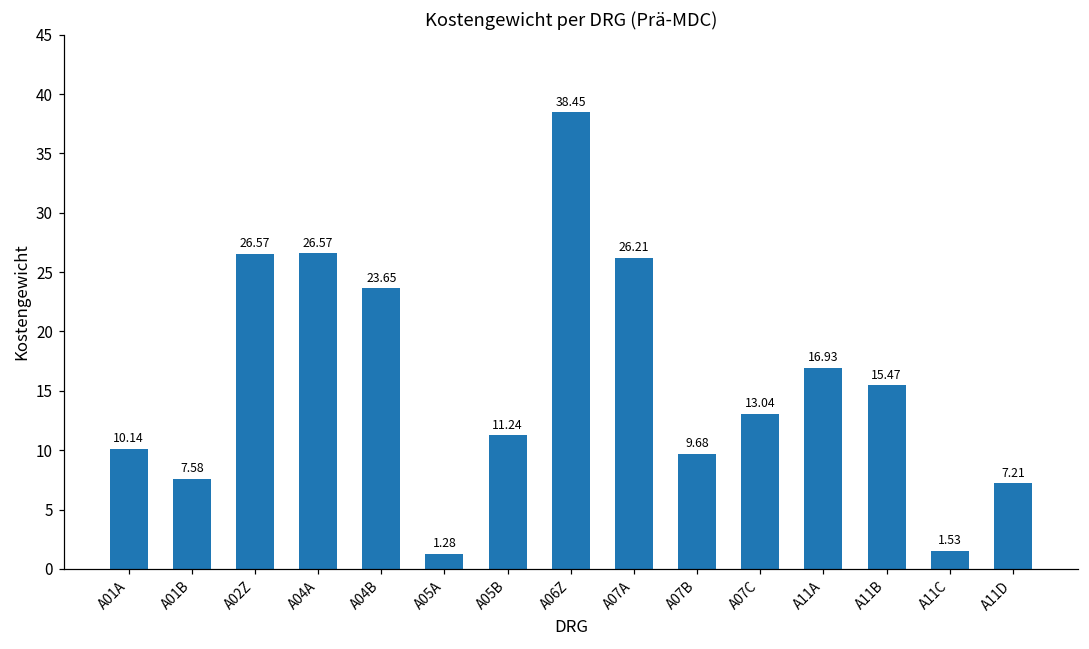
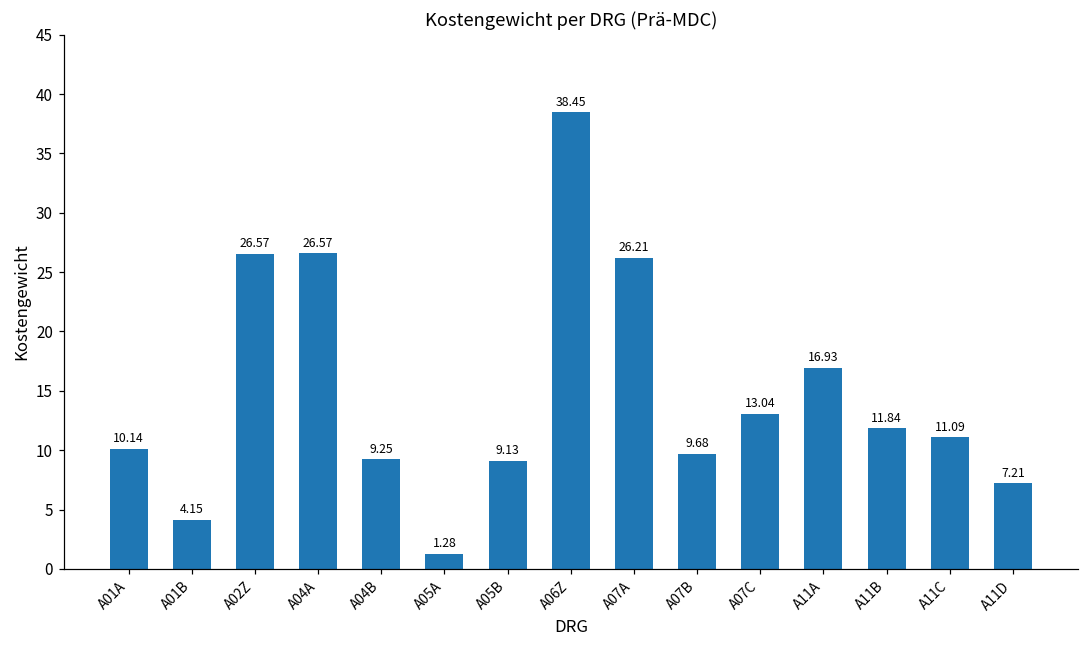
A01B: 7.58 -> 4.15
A04B: 23.65 -> 9.25
A05B: 11.24 -> 9.13
A11B: 15.47 -> 11.84
A11C: 1.53 -> 11.09
